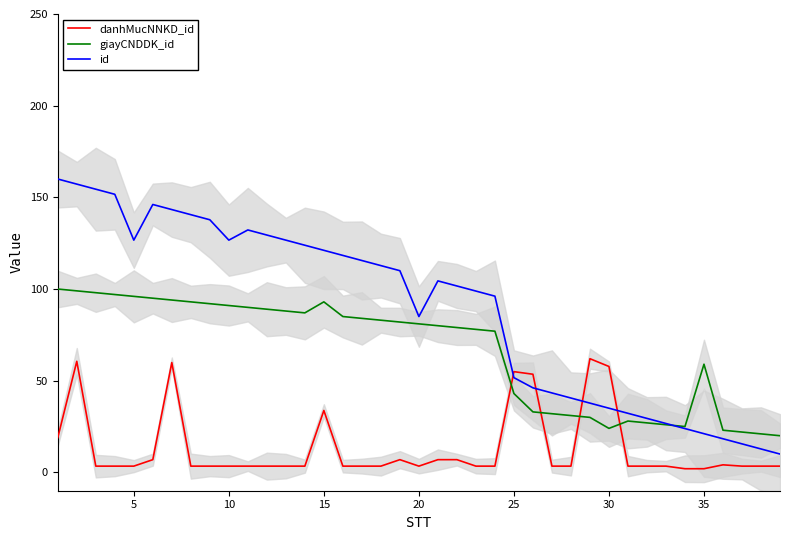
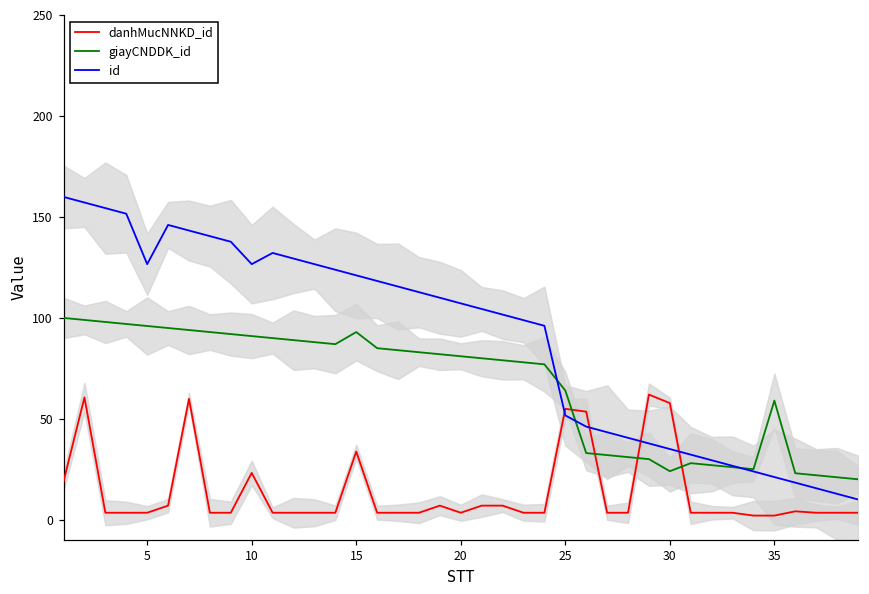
danhMucNNKD_id, 10: 3 -> 23
id, 20: 85 -> 107
giayCNDDK_id, 25: 43 -> 64
